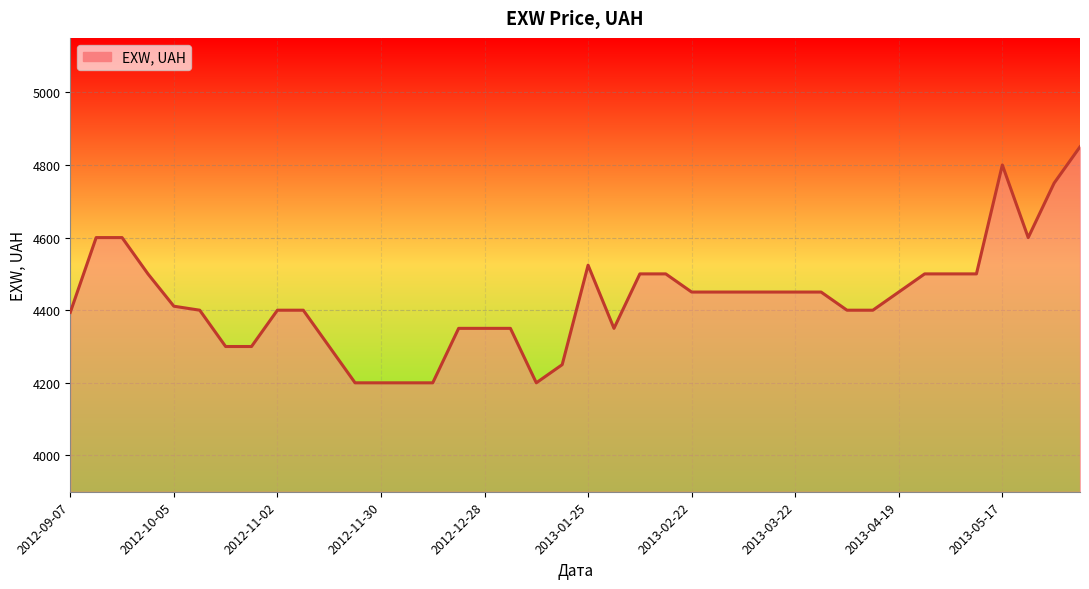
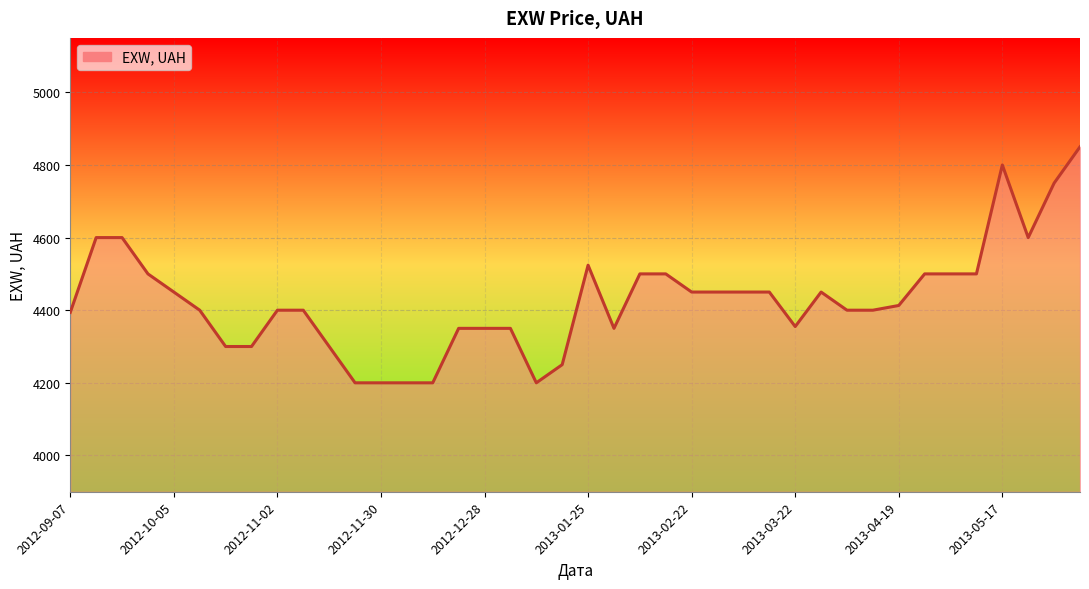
2012-10-05: 4410 -> 4450
2013-03-22: 4450 -> 4360
2013-04-19: 4450 -> 4410
